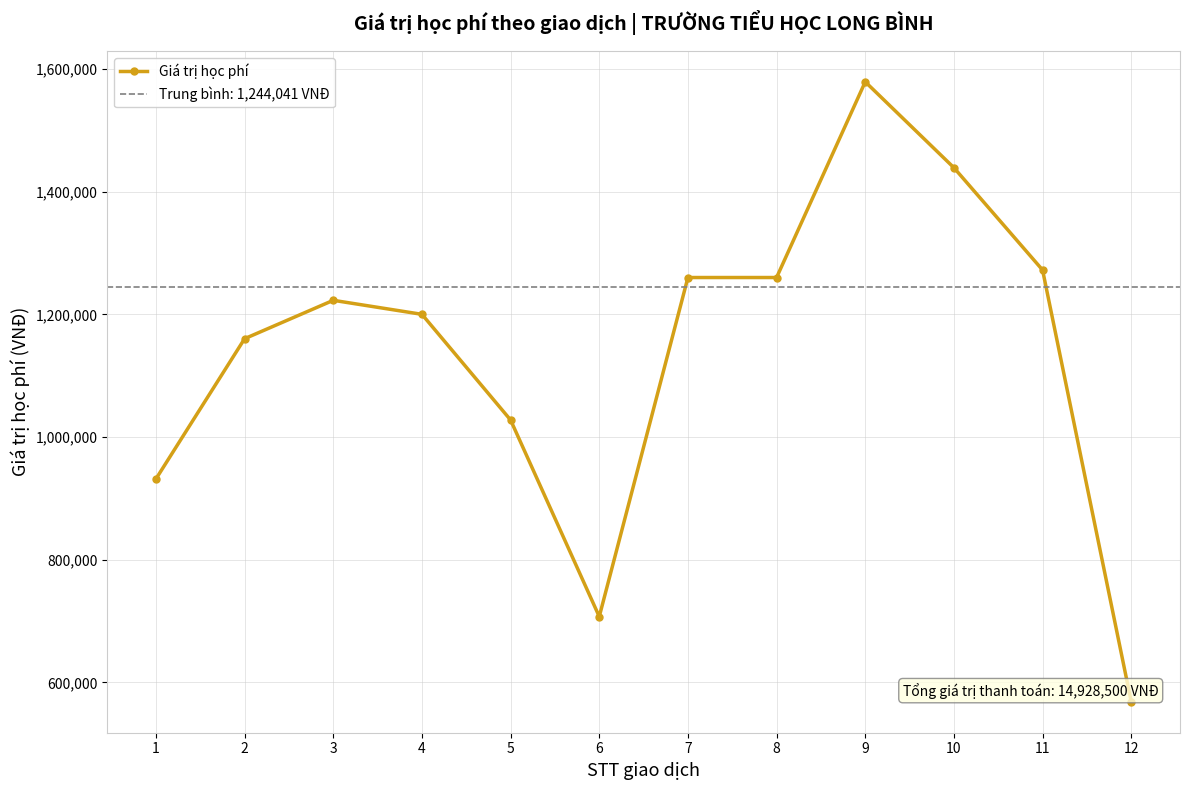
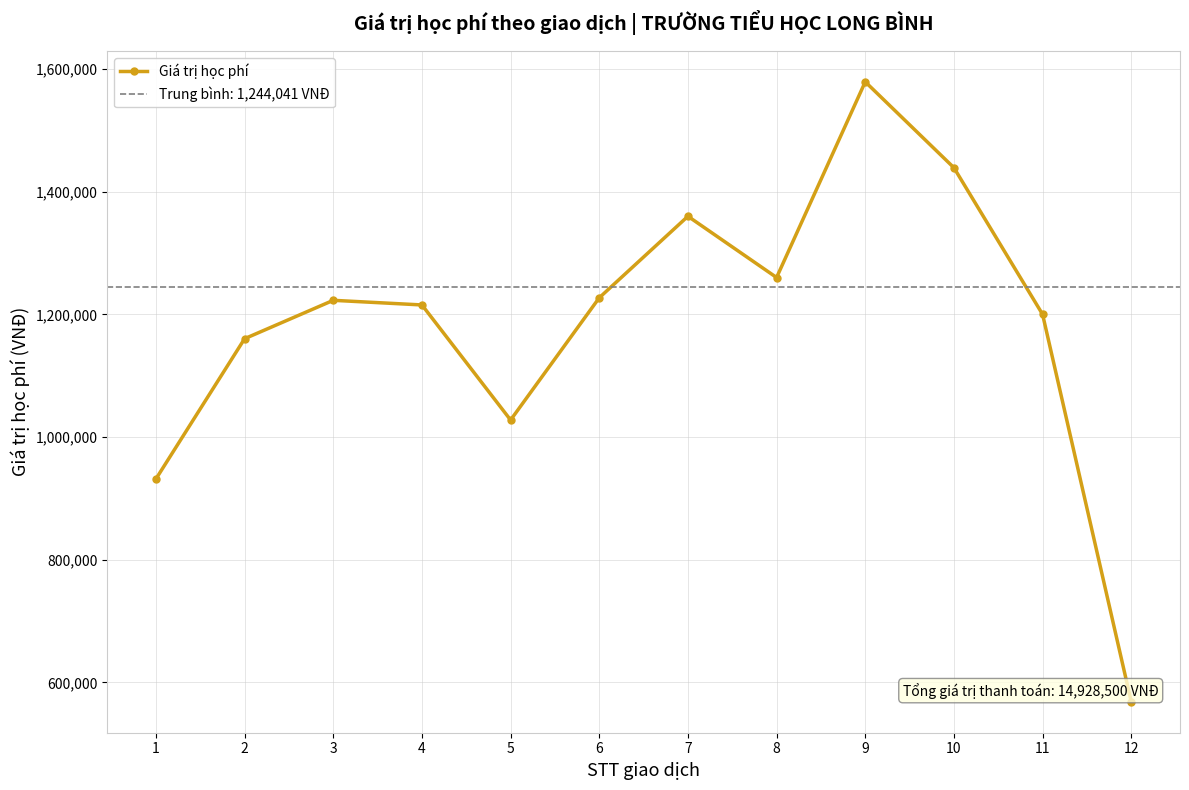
4: 1,200,000 -> 1,220,000
6: 710,000 -> 1,230,000
7: 1,260,000 -> 1,360,000
11: 1,270,000 -> 1,200,000
